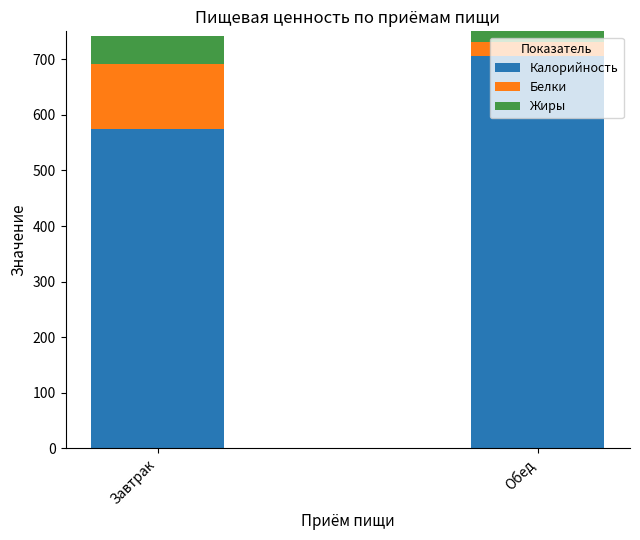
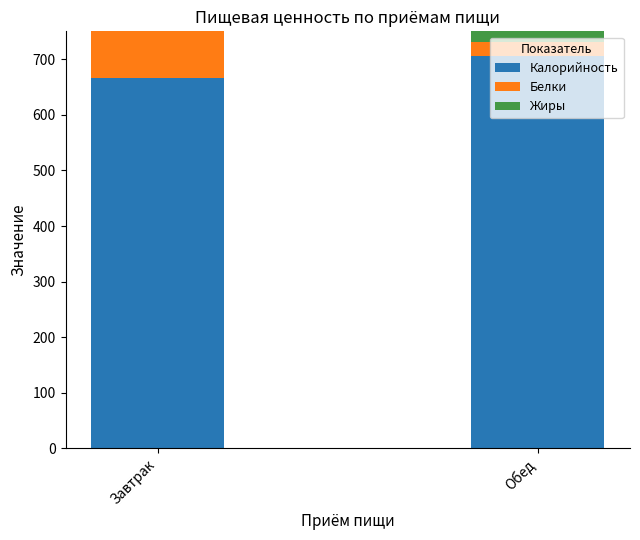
Калорийность, Завтрак: 570 -> 670
